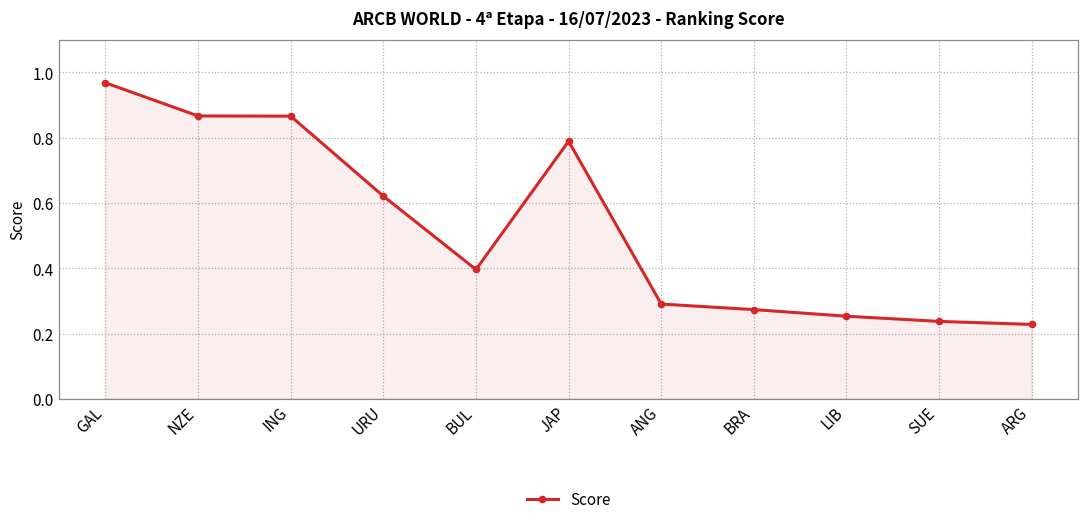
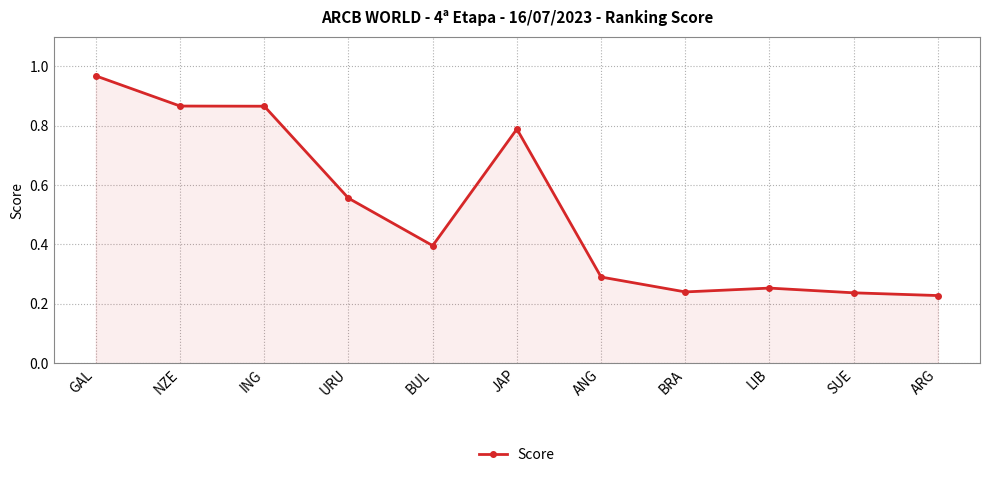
URU: 0.62 -> 0.56
BRA: 0.27 -> 0.24
